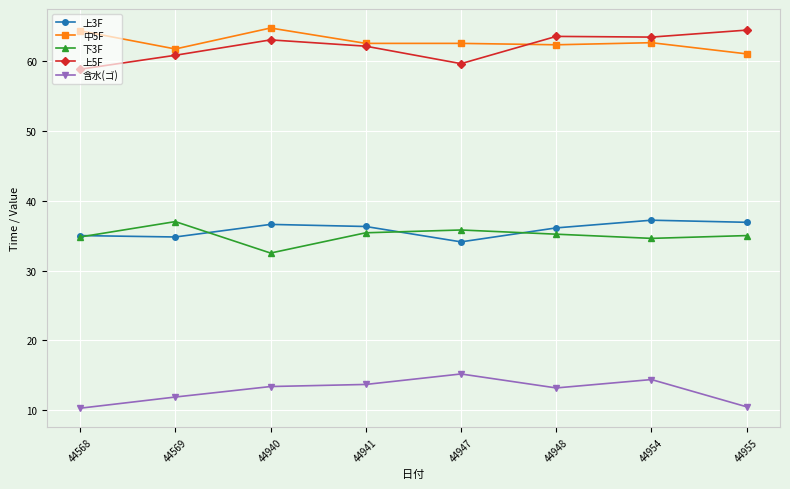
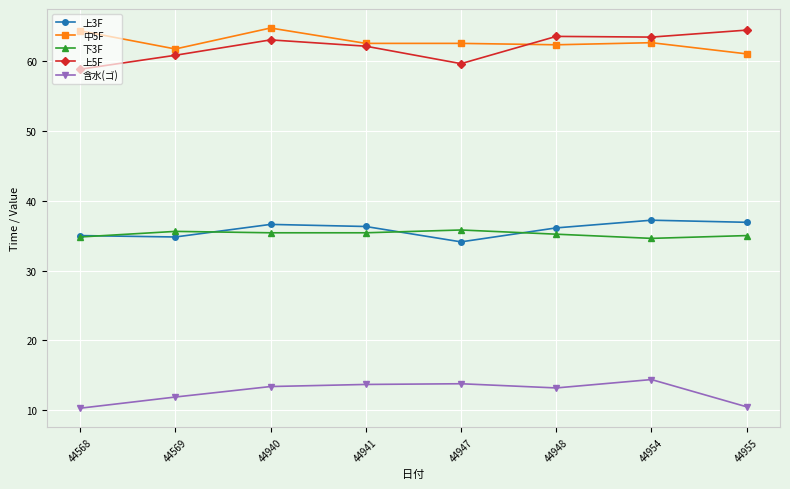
下3F, 44569: 37 -> 36
下3F, 44940: 33 -> 35
含水(ゴ), 44947: 15 -> 14
